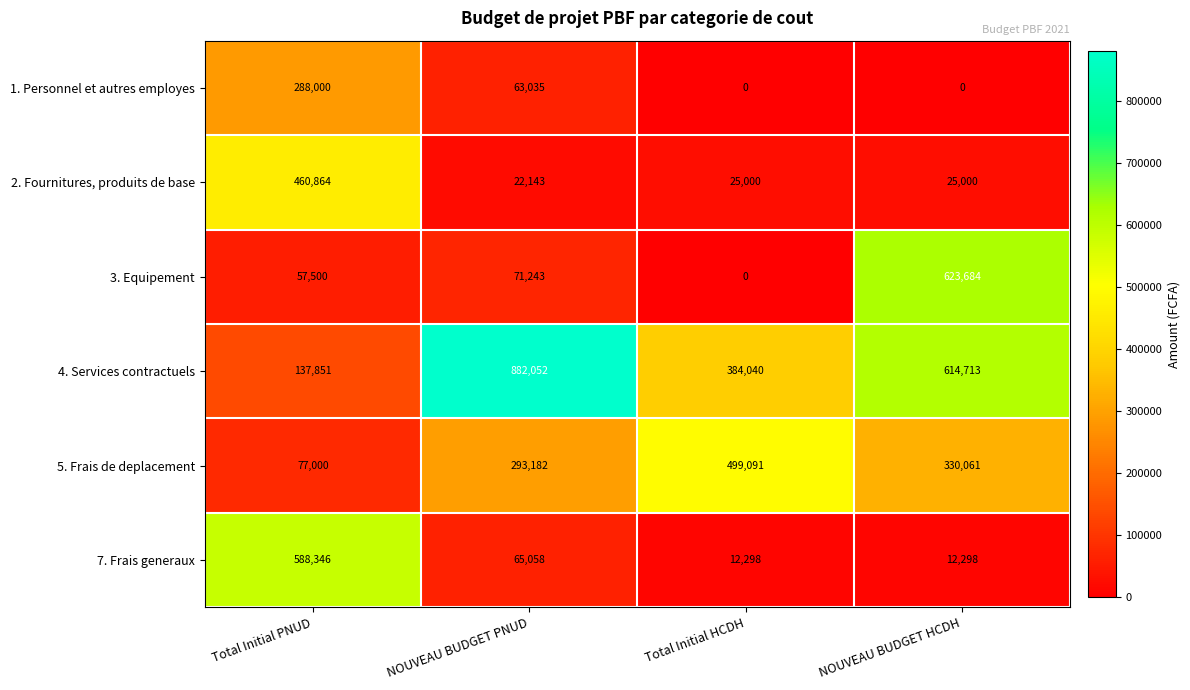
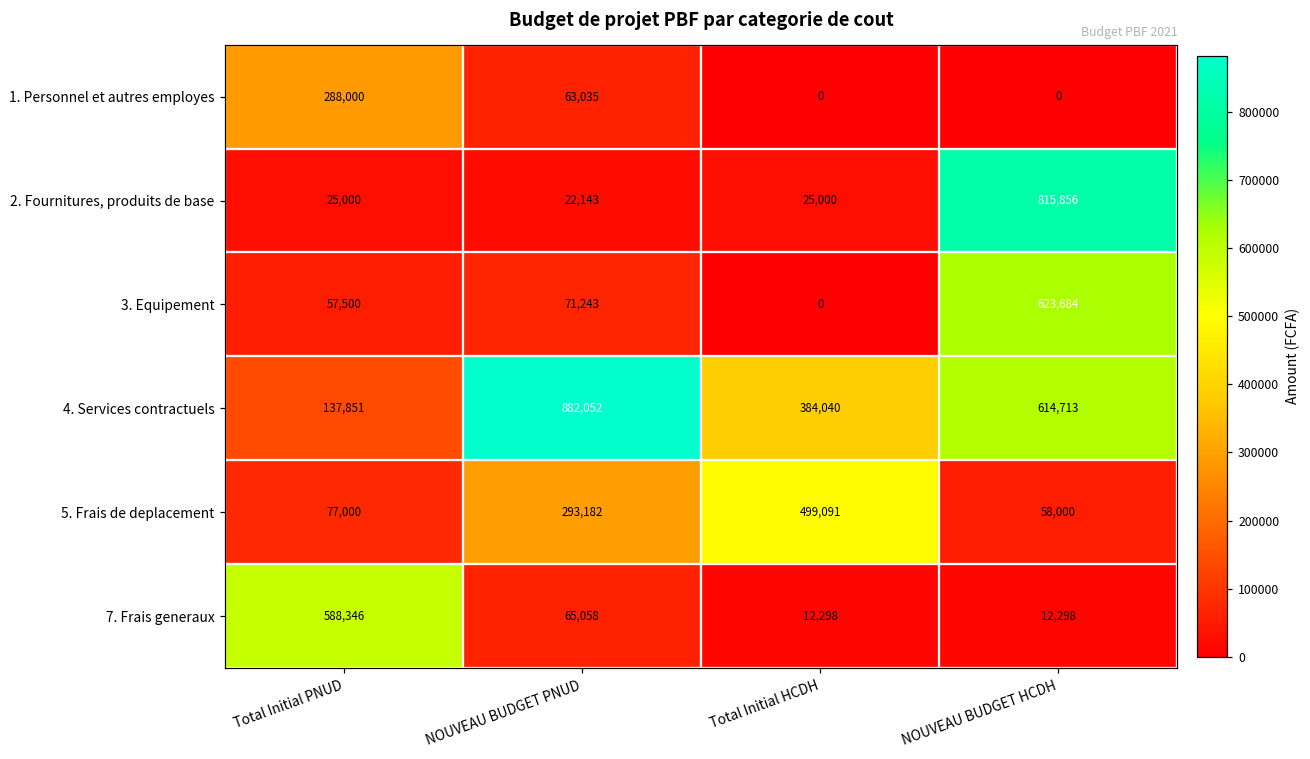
2. Fournitures, produits de base, Total Initial PNUD: 460,864 -> 25,000
2. Fournitures, produits de base, NOUVEAU BUDGET HCDH: 25,000 -> 815,856
5. Frais de deplacement, NOUVEAU BUDGET HCDH: 330,061 -> 58,000
